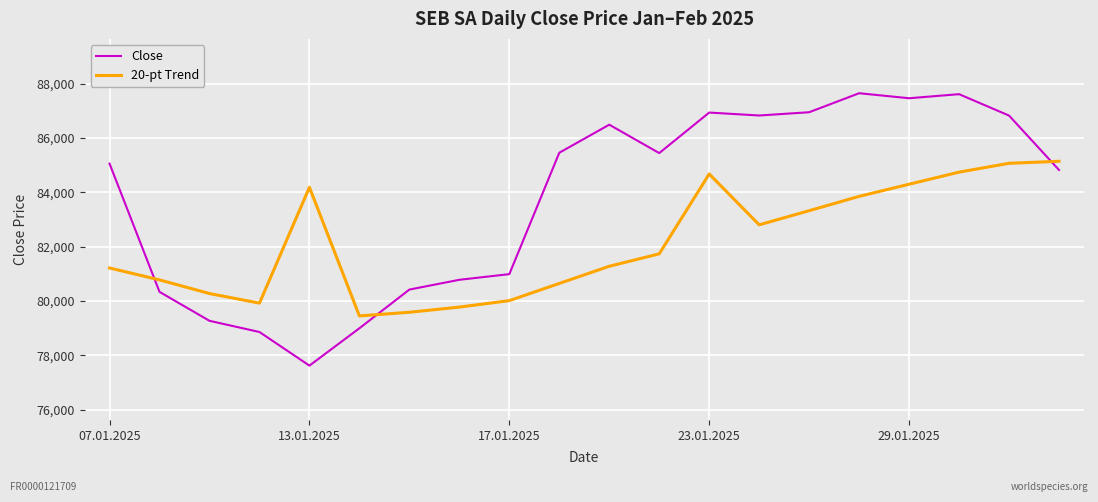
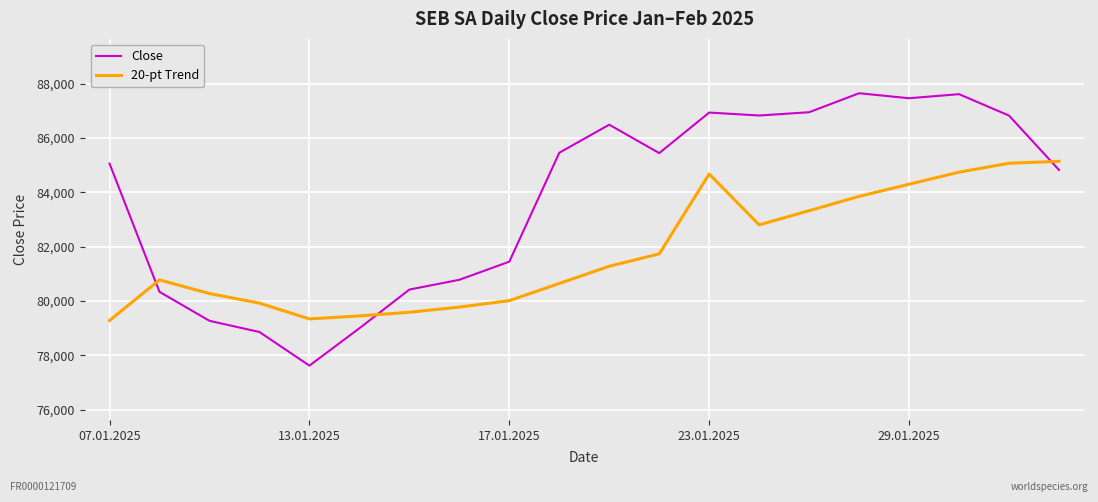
20-pt Trend, 07.01.2025: 81,200 -> 79,300
20-pt Trend, 13.01.2025: 84,200 -> 79,300
Close, 17.01.2025: 81,000 -> 81,500
